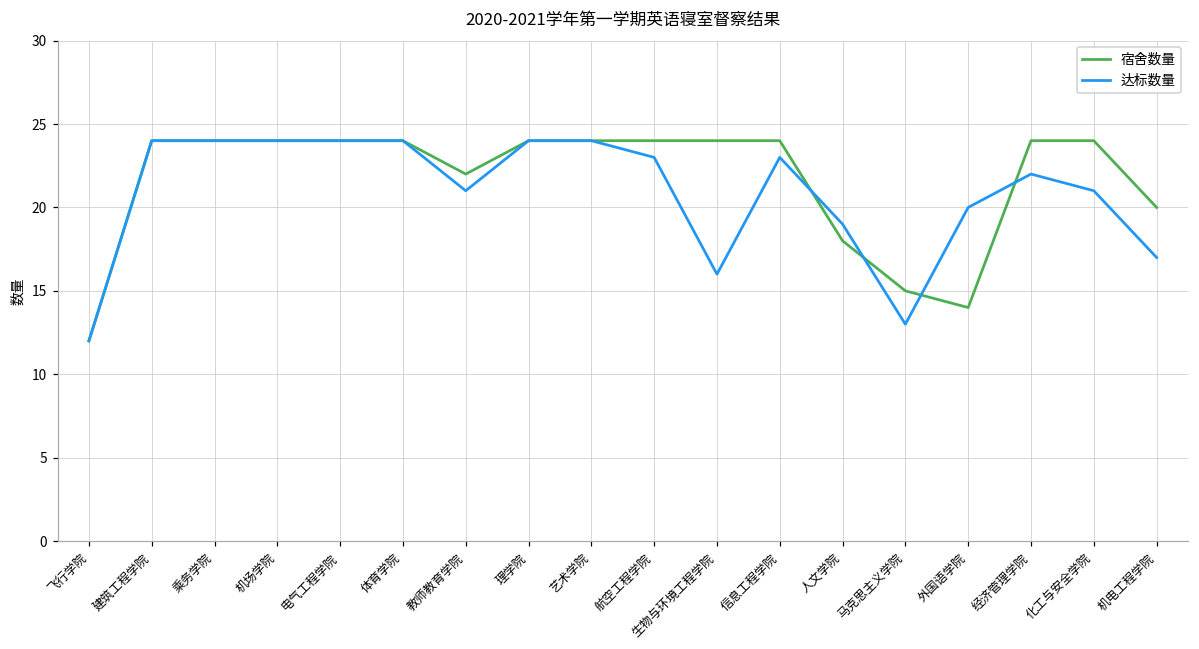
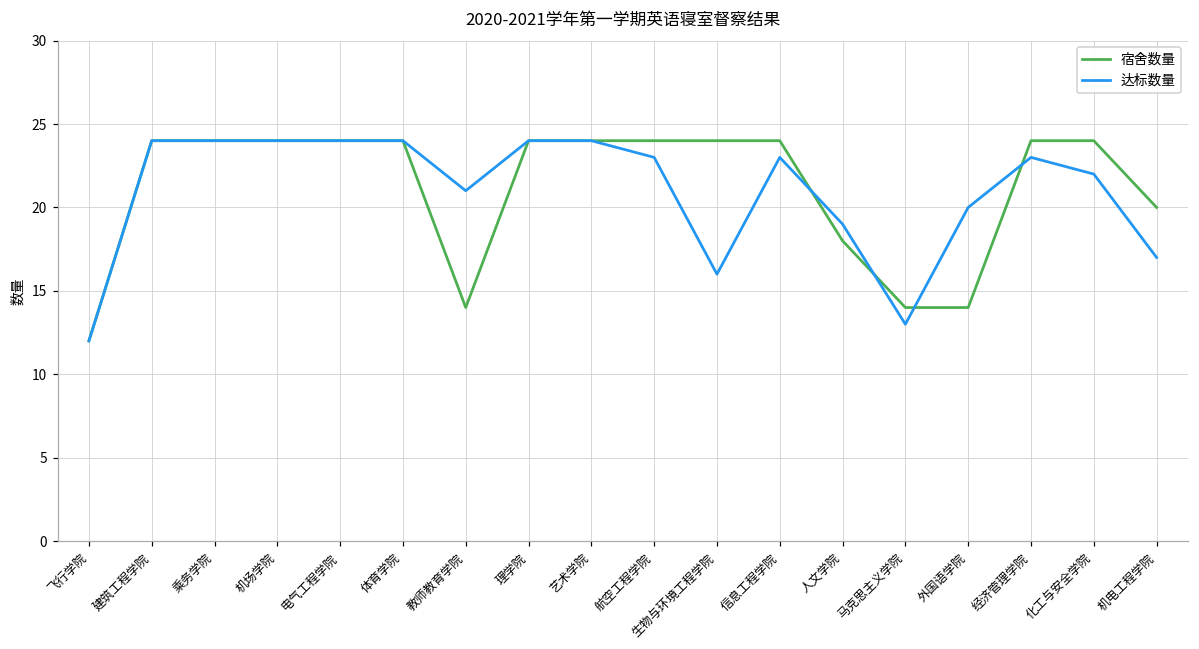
宿舍数量, 教师教育学院: 22 -> 14
宿舍数量, 马克思主义学院: 15 -> 14
达标数量, 经济管理学院: 22 -> 23
达标数量, 化工与安全学院: 21 -> 22
